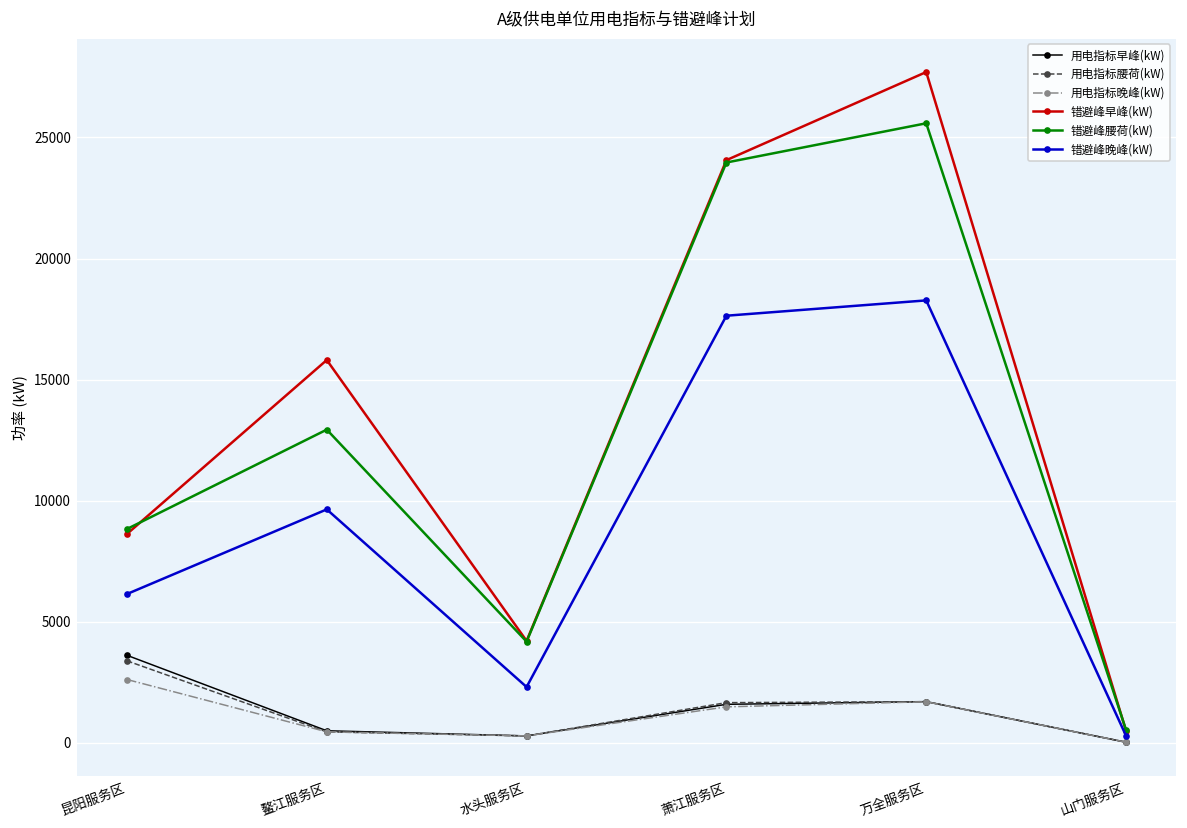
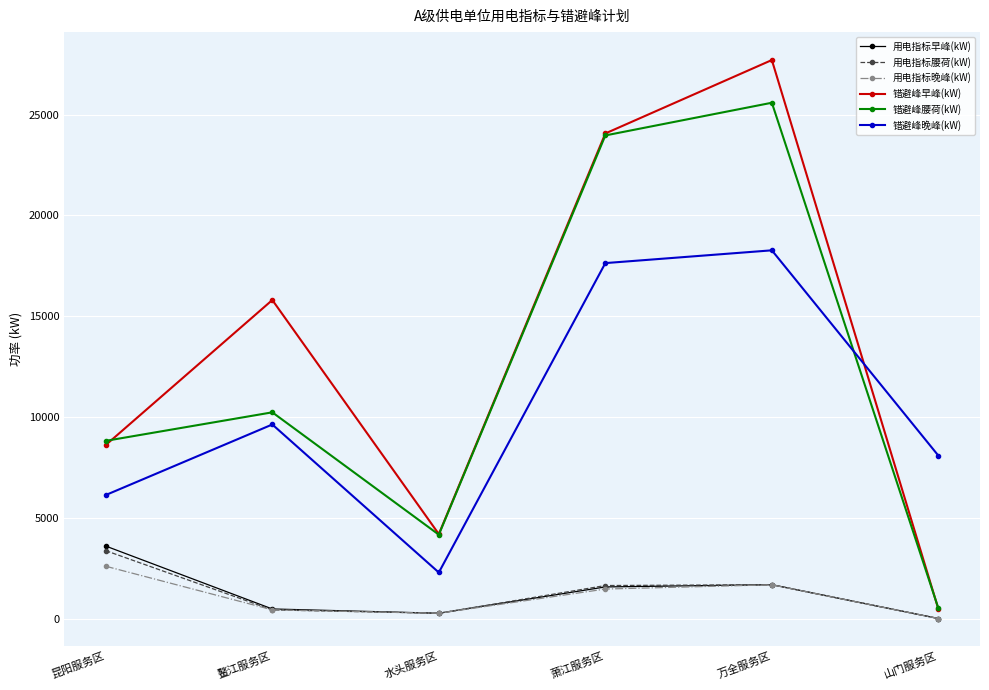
错避峰腰荷(kW), 鳌江服务区: 12900 -> 10200
错避峰晚峰(kW), 山门服务区: 300 -> 8100
